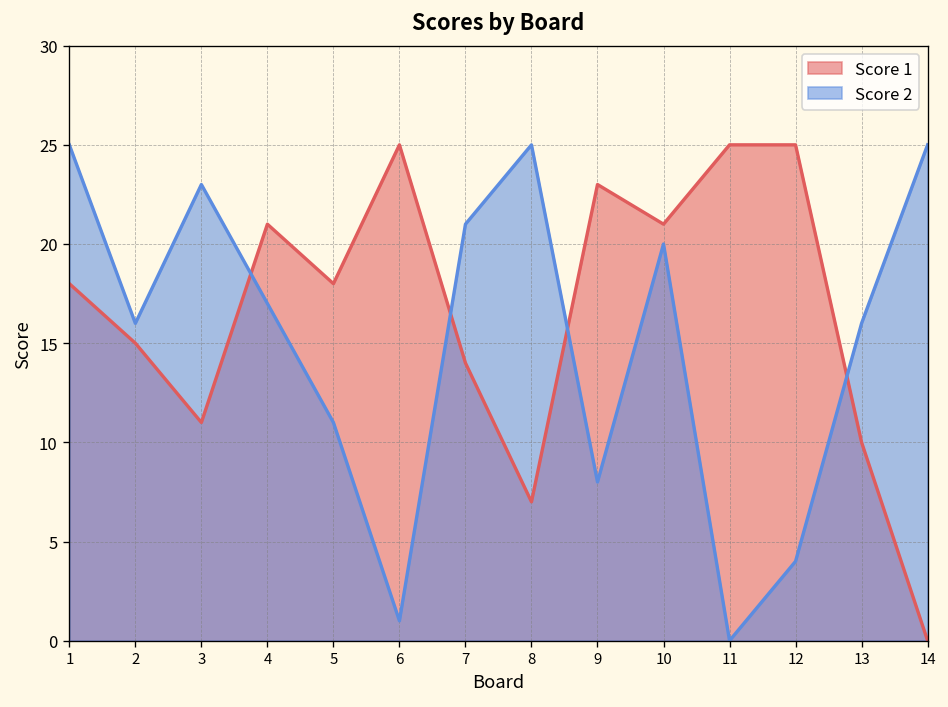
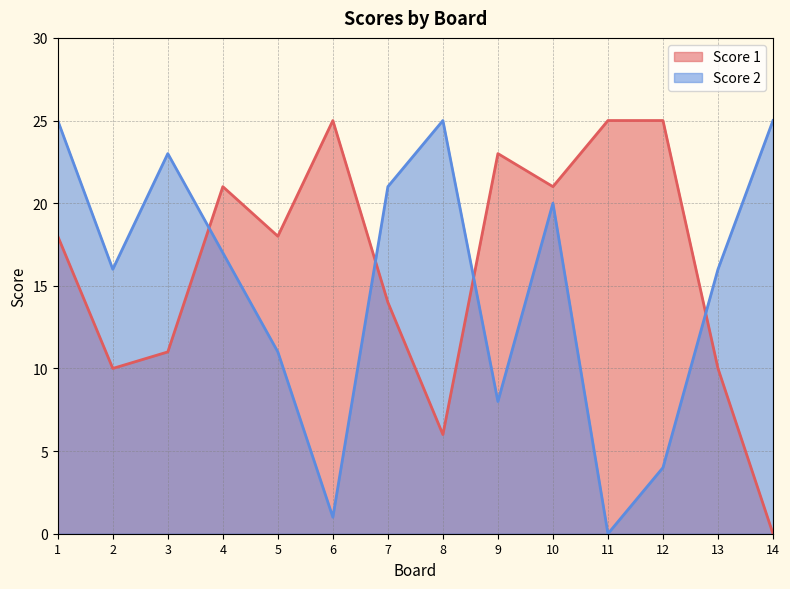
Score 1, 2: 15 -> 10
Score 1, 8: 7 -> 6
